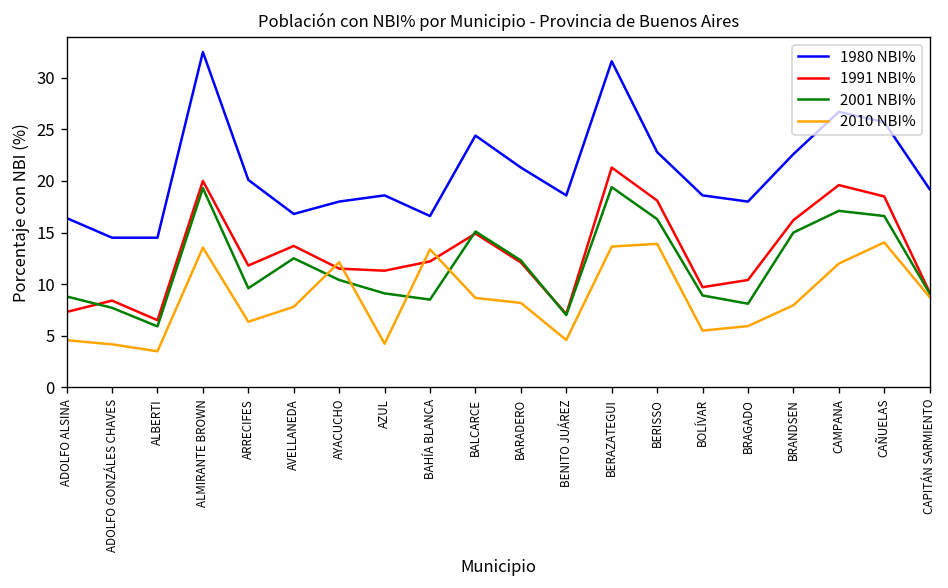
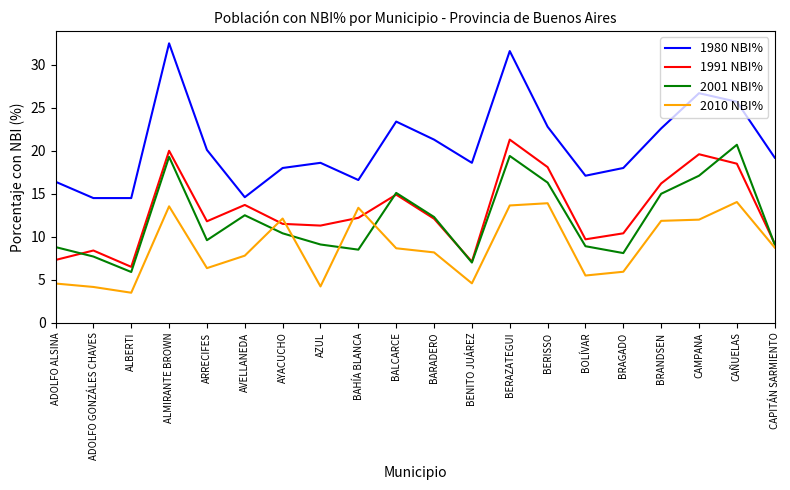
1980 NBI%, AVELLANEDA: 17 -> 15
1980 NBI%, BALCARCE: 24 -> 23
1980 NBI%, BOLÍVAR: 19 -> 17
2010 NBI%, BRANDSEN: 8 -> 12
2001 NBI%, CAÑUELAS: 17 -> 21
